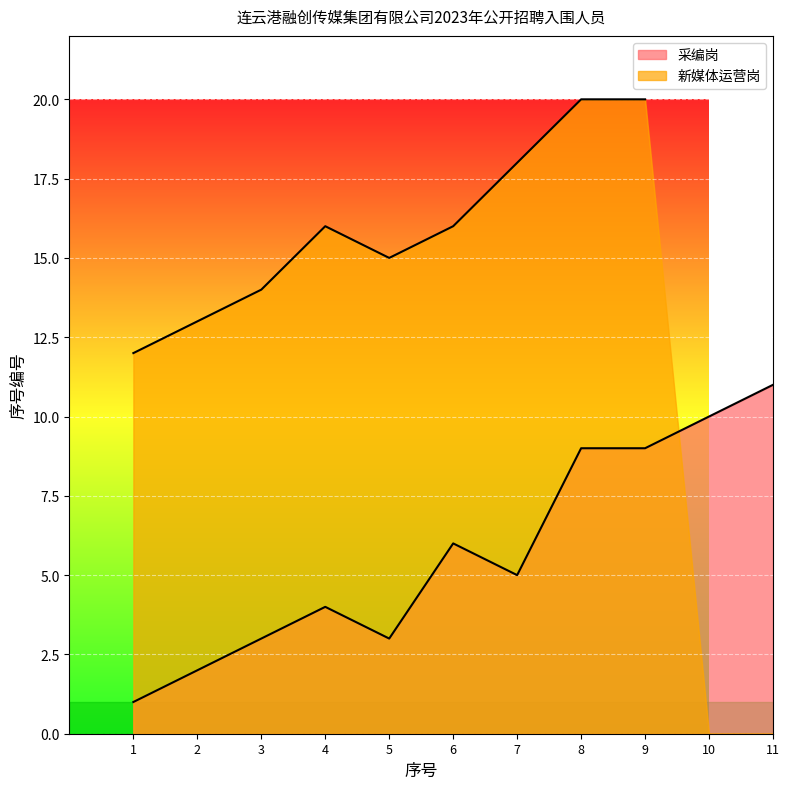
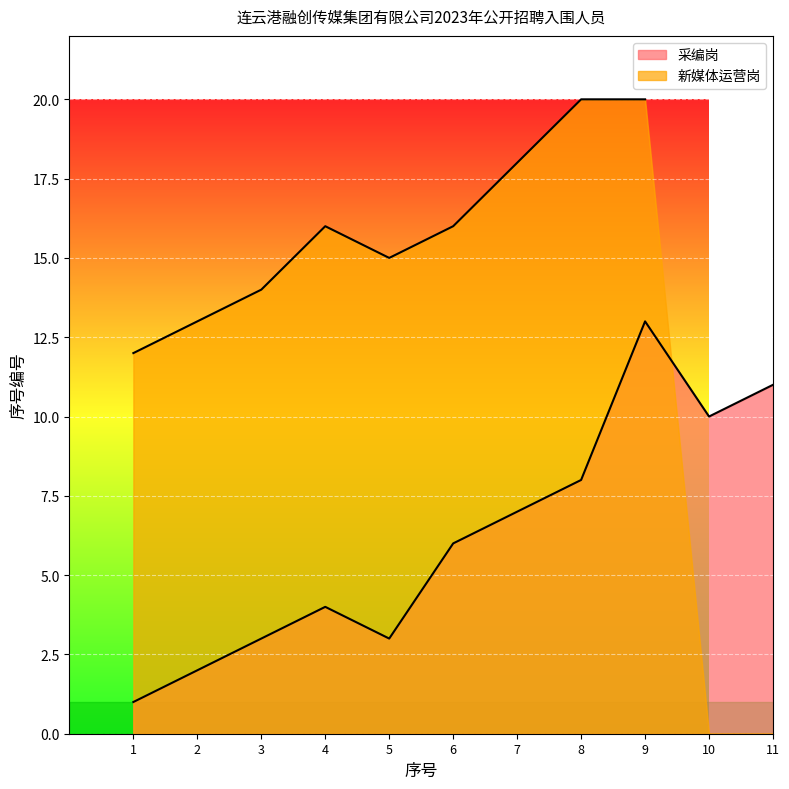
采编岗, 7: 5 -> 7
采编岗, 8: 9 -> 8
采编岗, 9: 9 -> 13
